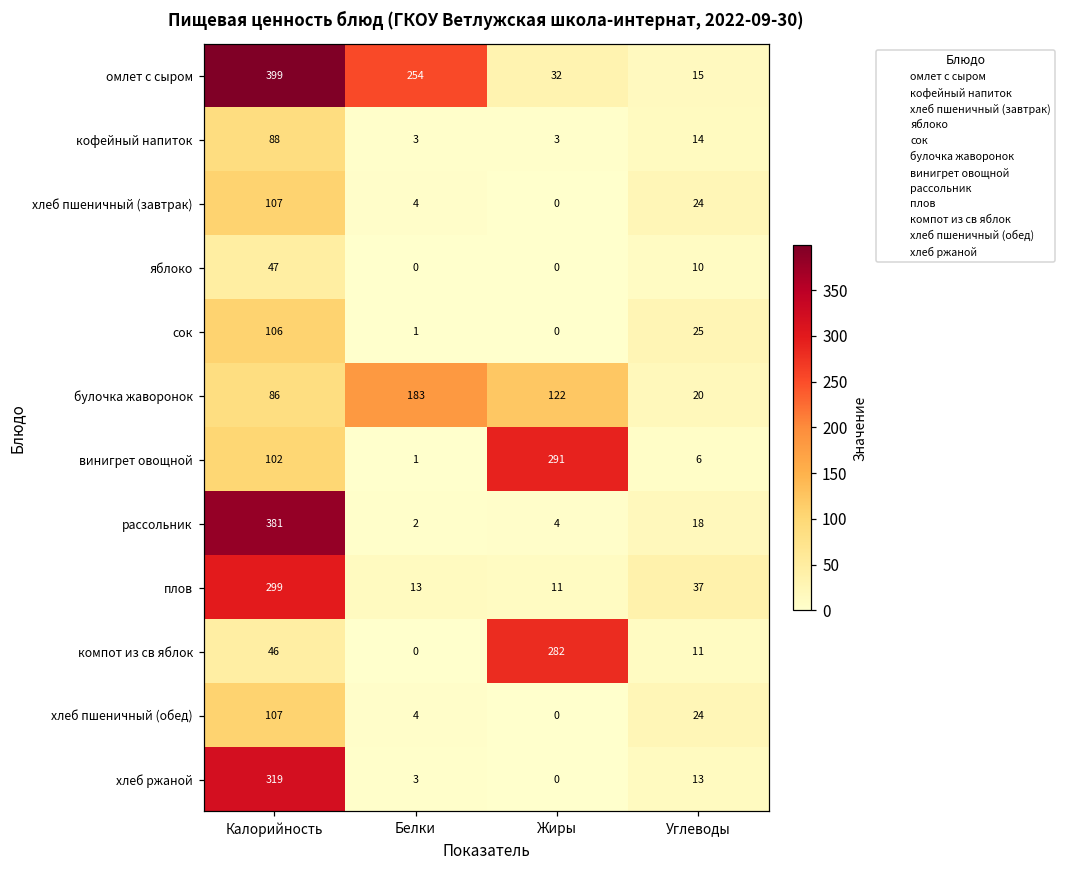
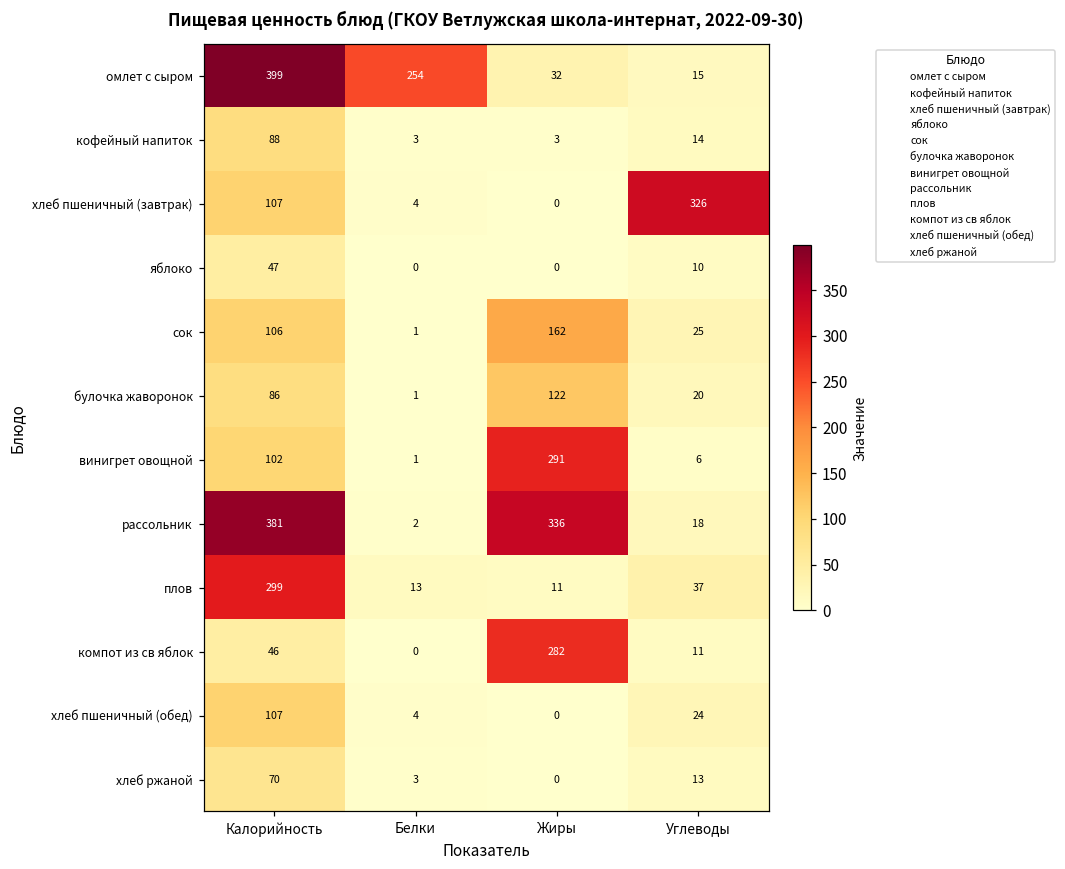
хлеб пшеничный (завтрак), Углеводы: 24 -> 326
сок, Жиры: 0 -> 162
булочка жаворонок, Белки: 183 -> 1
рассольник, Жиры: 4 -> 336
хлеб ржаной, Калорийность: 319 -> 70
